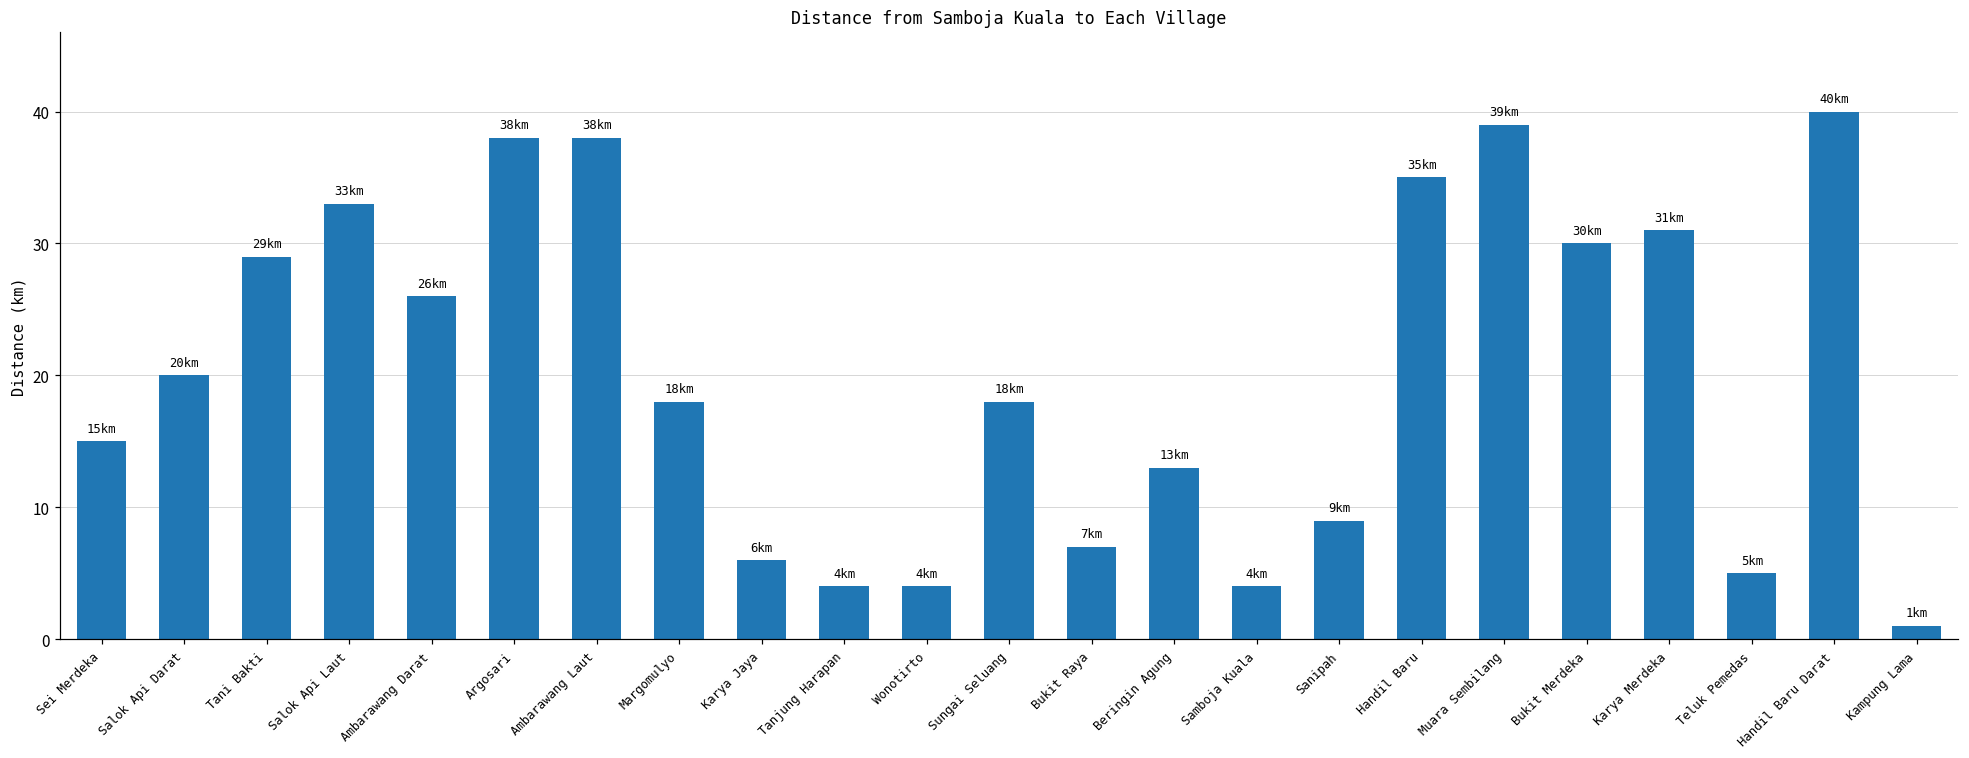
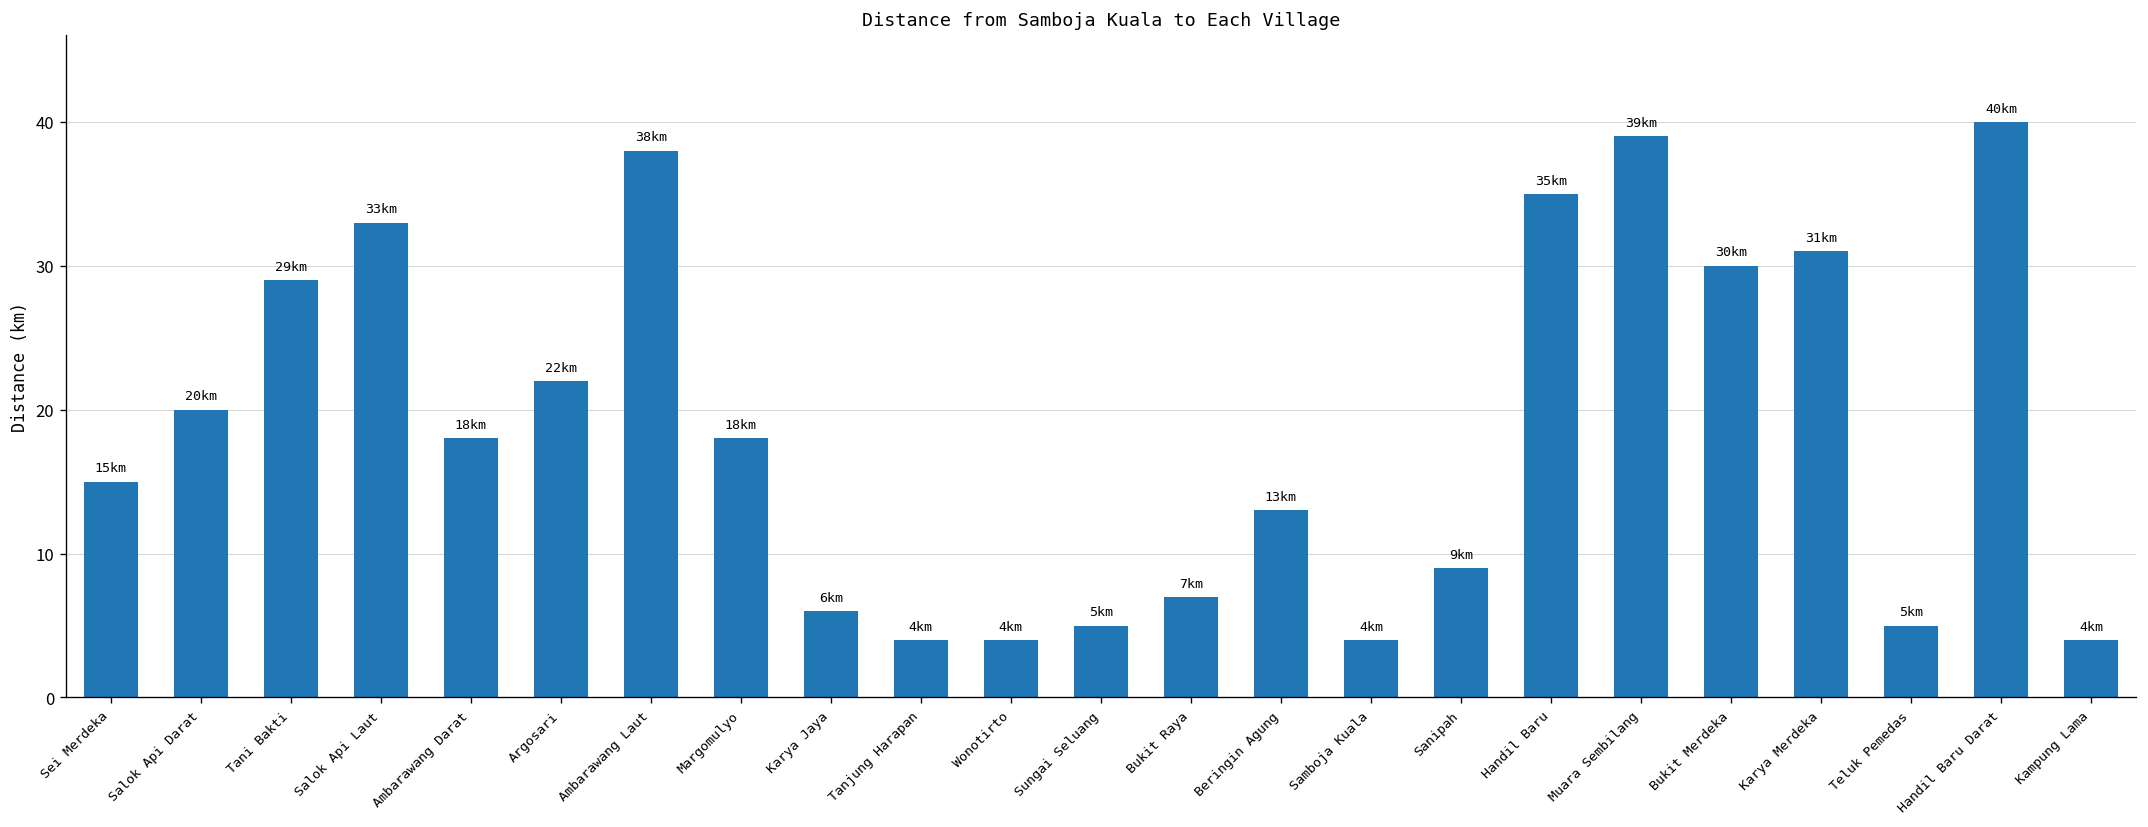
Ambarawang Darat: 26 -> 18
Argosari: 38 -> 22
Sungai Seluang: 18 -> 5
Kampung Lama: 1 -> 4
